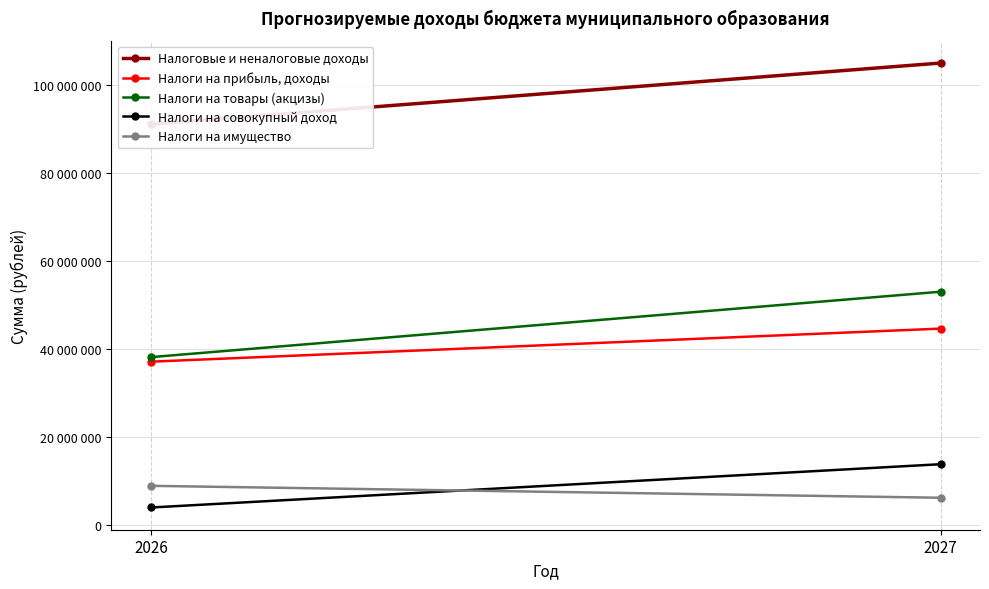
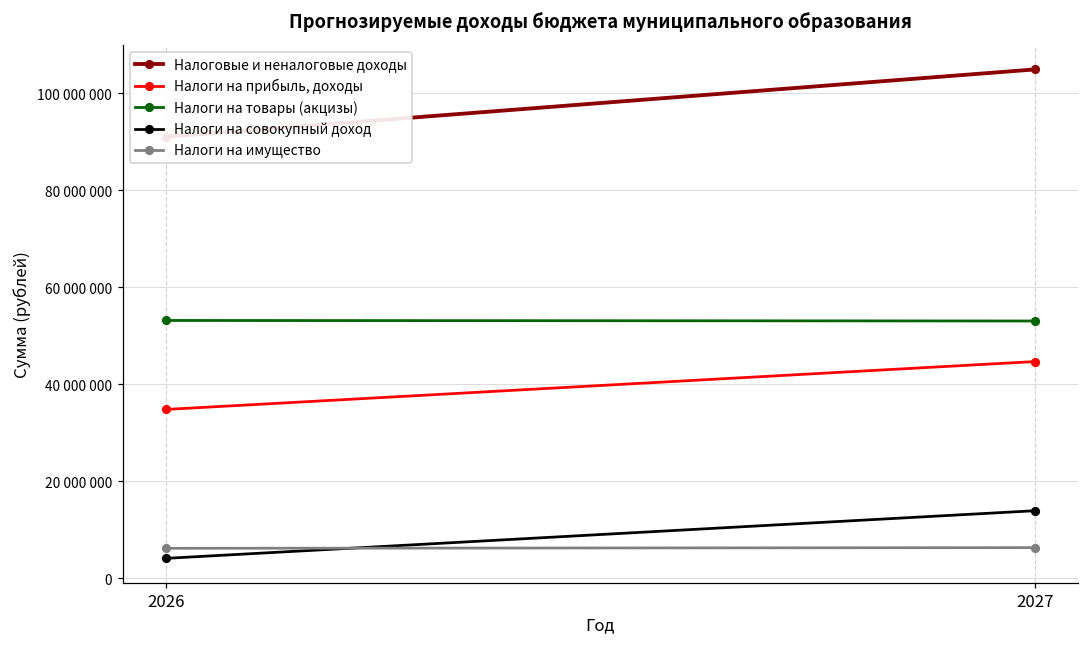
Налоги на прибыль, доходы, 2026: 37000000 -> 35000000
Налоги на товары (акцизы), 2026: 38000000 -> 53000000
Налоги на имущество, 2026: 9000000 -> 6000000
